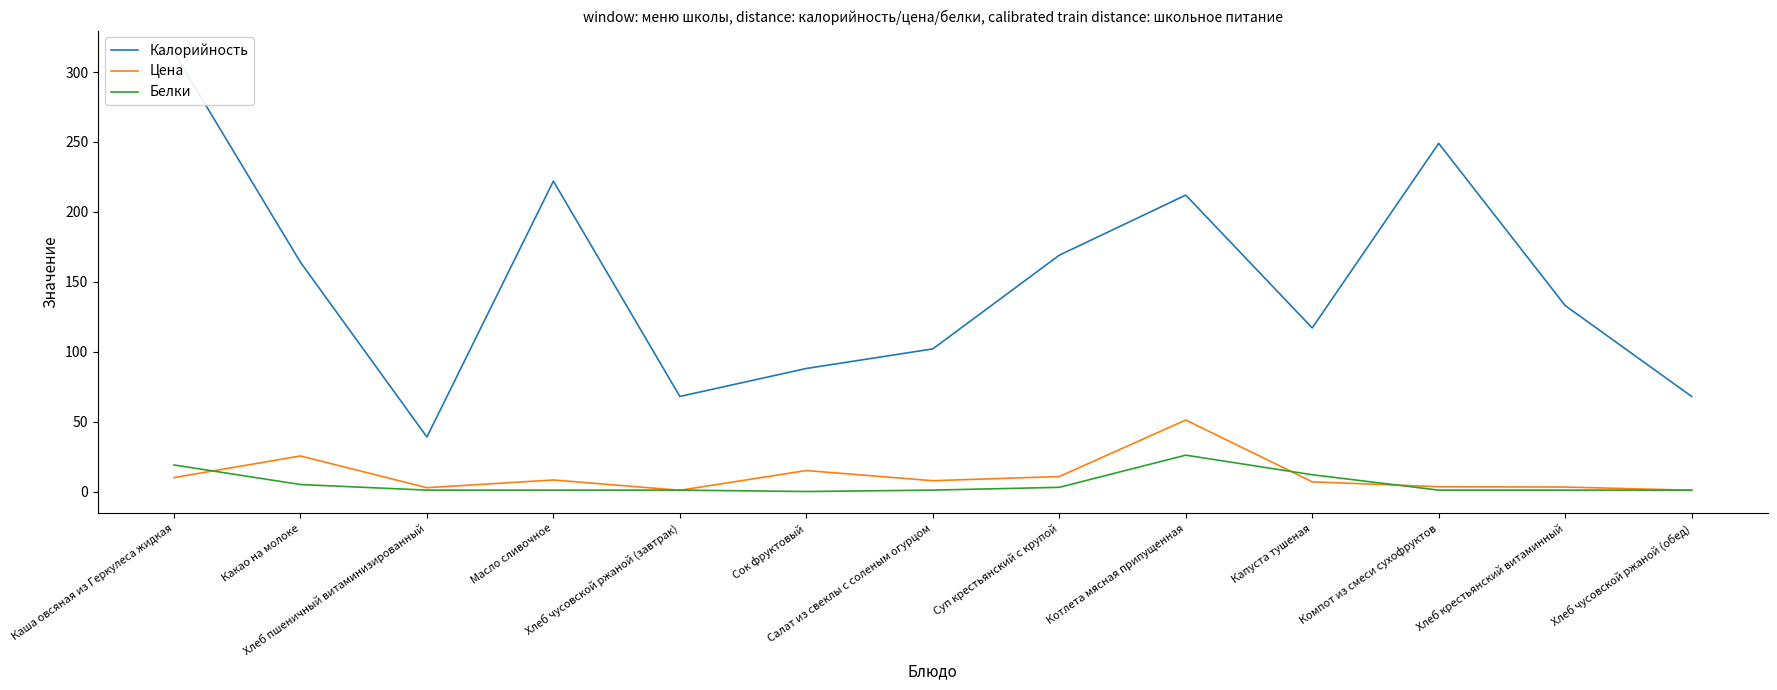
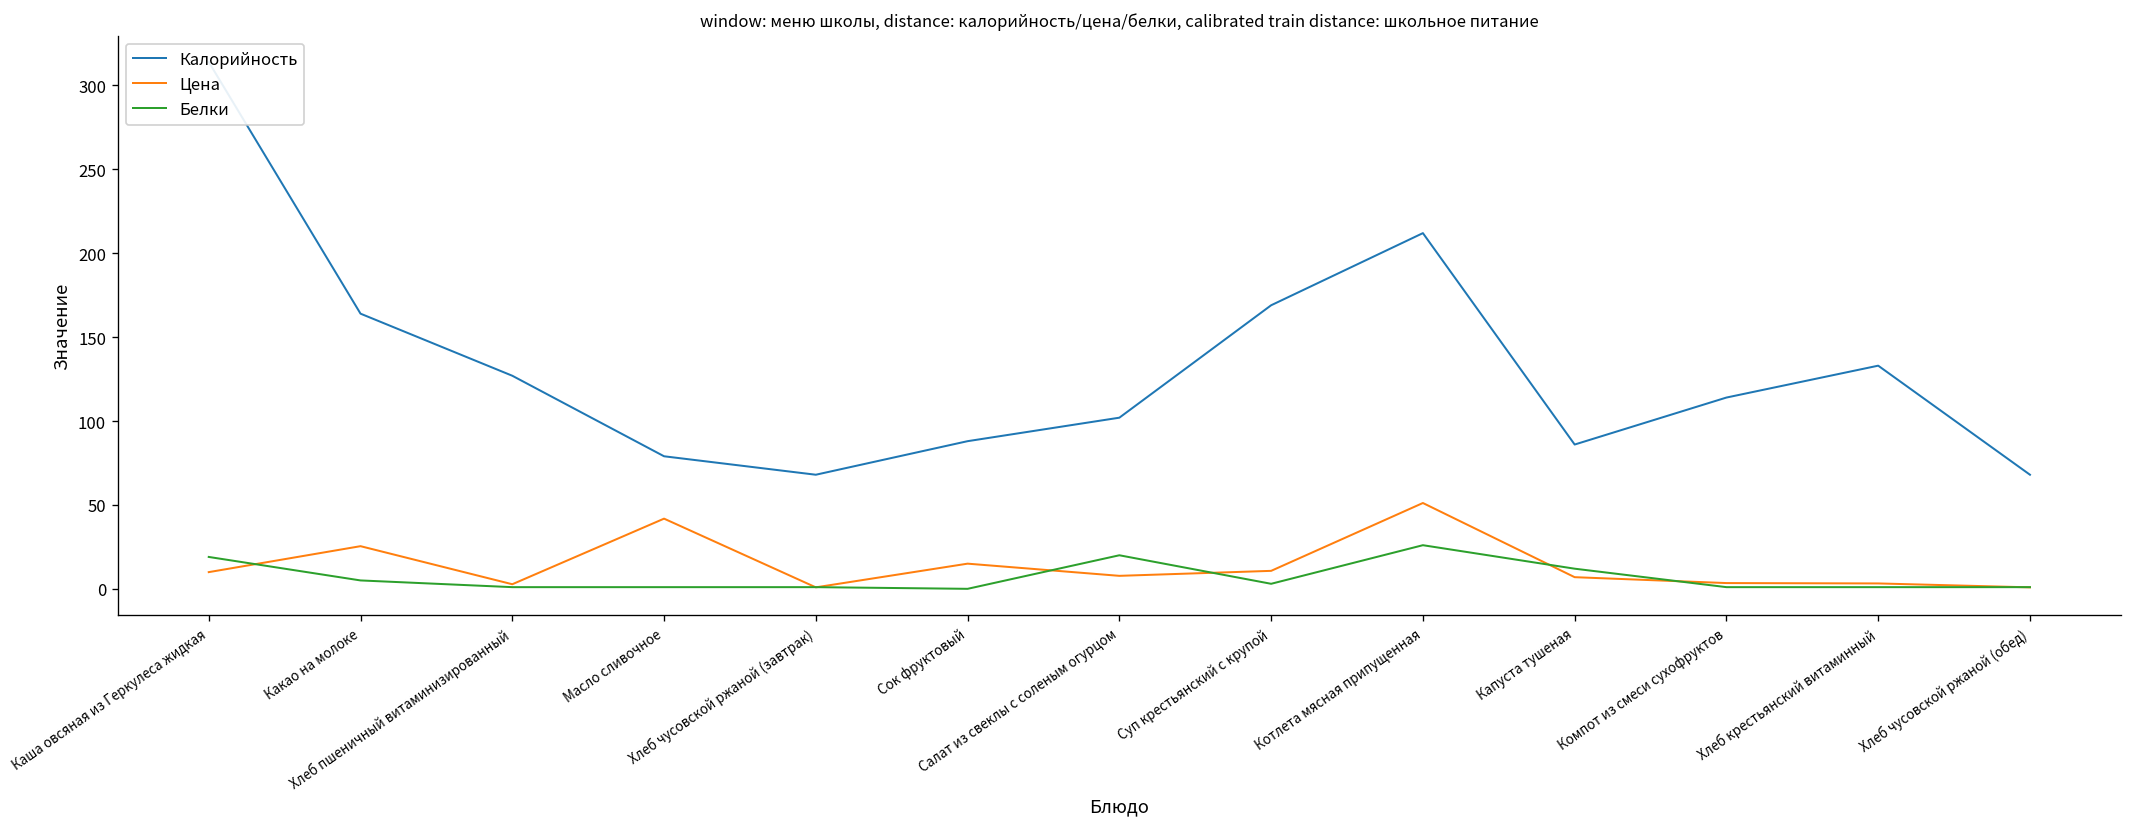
Калорийность, Хлеб пшеничный витаминизированный: 39 -> 127
Калорийность, Масло сливочное: 222 -> 79
Цена, Масло сливочное: 8 -> 42
Белки, Салат из свеклы с соленым огурцом: 1 -> 20
Калорийность, Капуста тушеная: 117 -> 86
Калорийность, Компот из смеси сухофруктов: 249 -> 114
